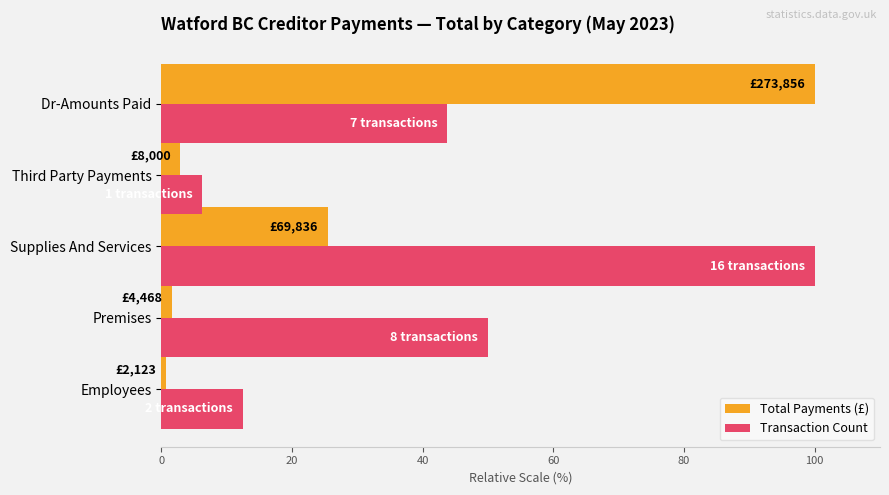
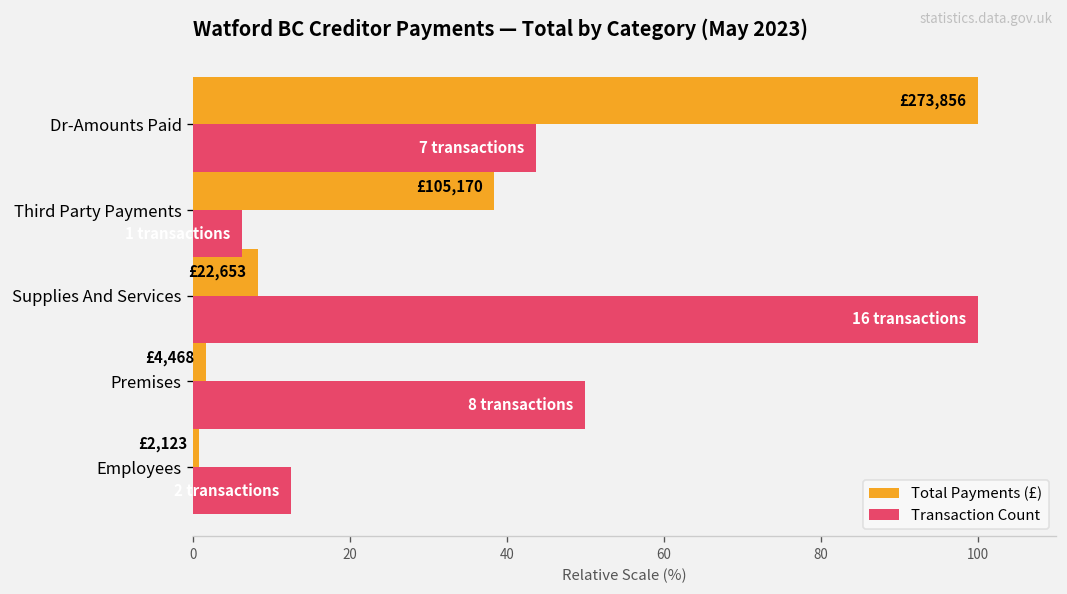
Total Payments (£), Third Party Payments: £8,000 -> £105,170
Total Payments (£), Supplies And Services: £69,836 -> £22,653
